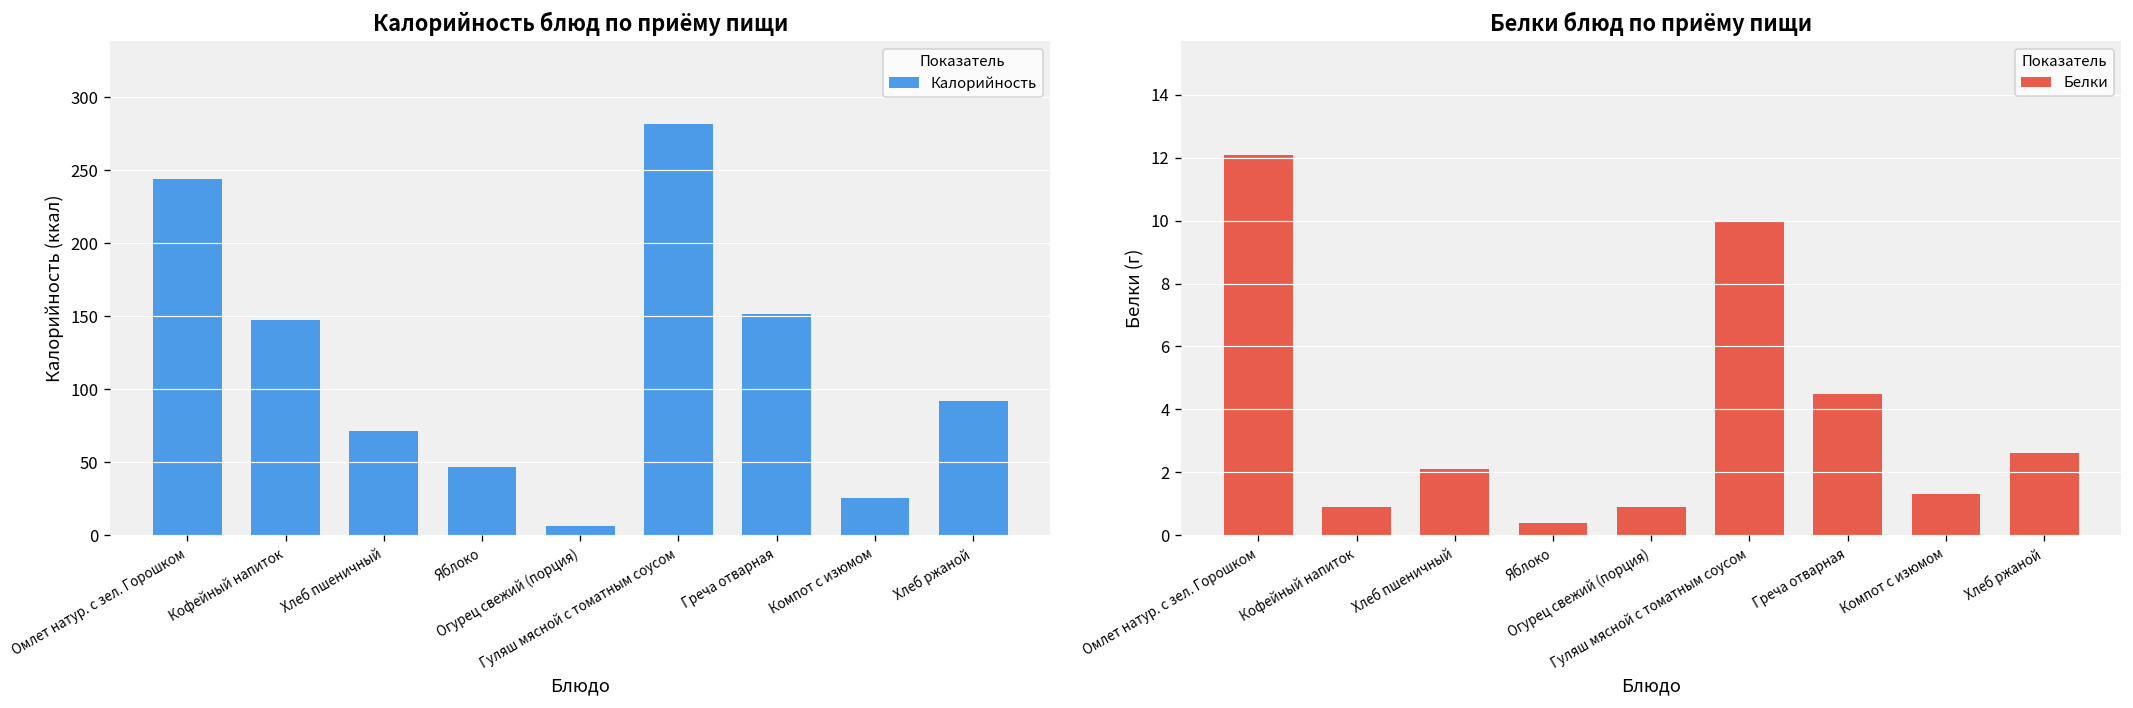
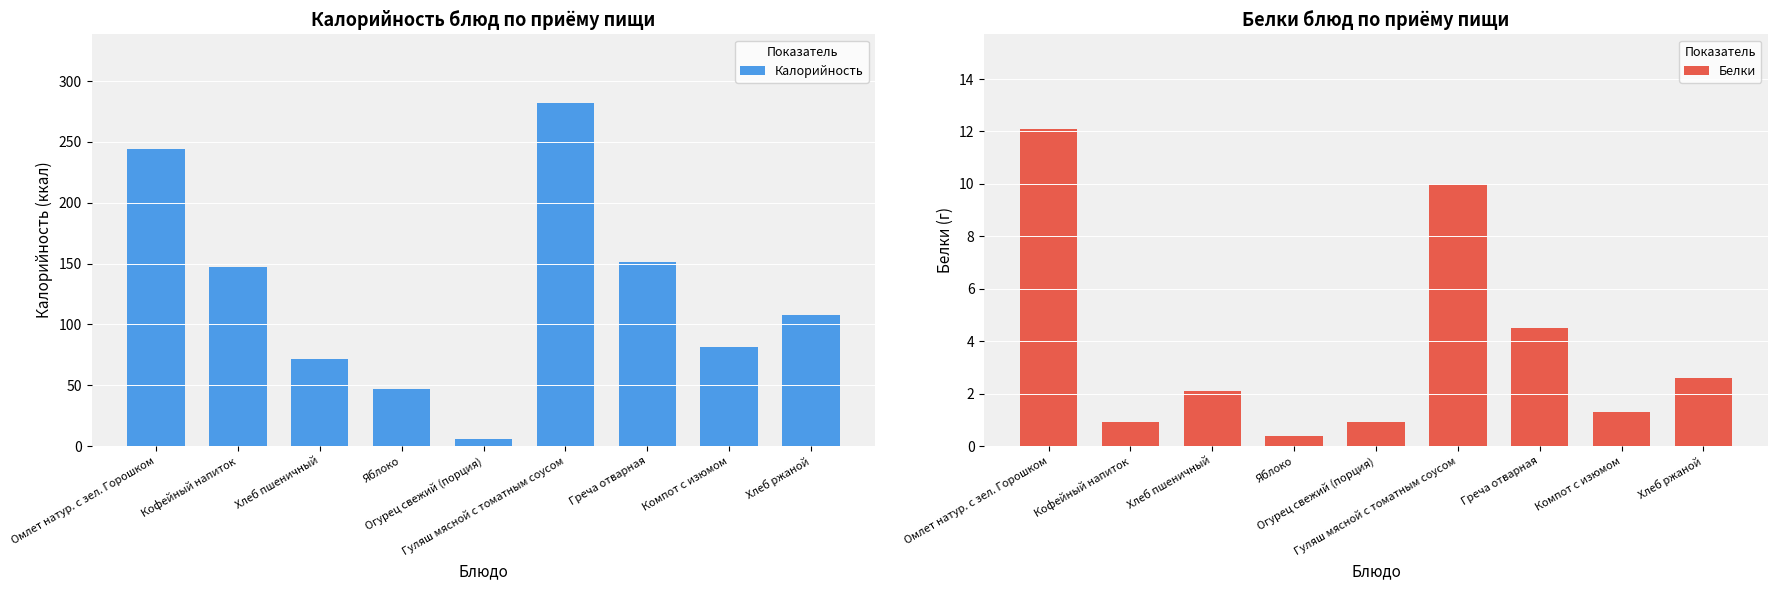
Калорийность блюд по приёму пищи, Компот с изюмом: 25 -> 81
Калорийность блюд по приёму пищи, Хлеб ржаной: 92 -> 108
